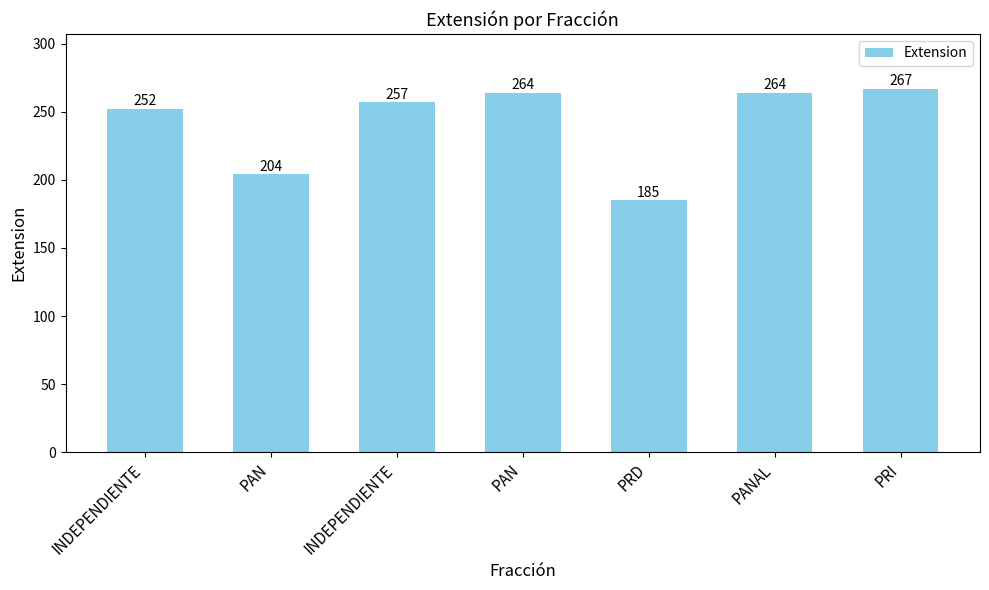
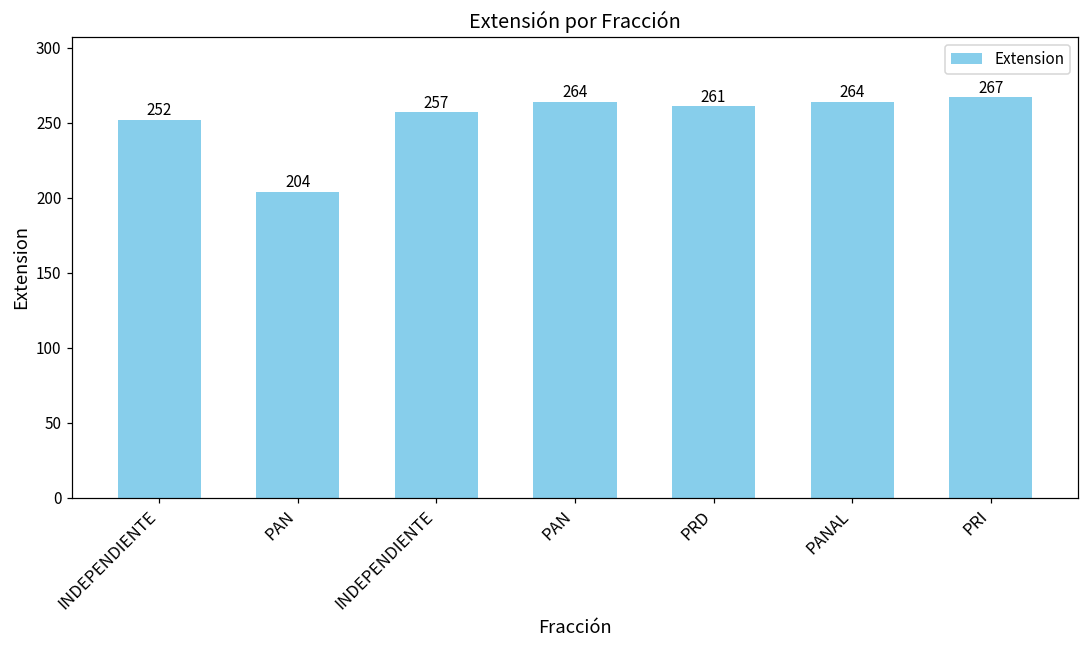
PRD: 185 -> 261
